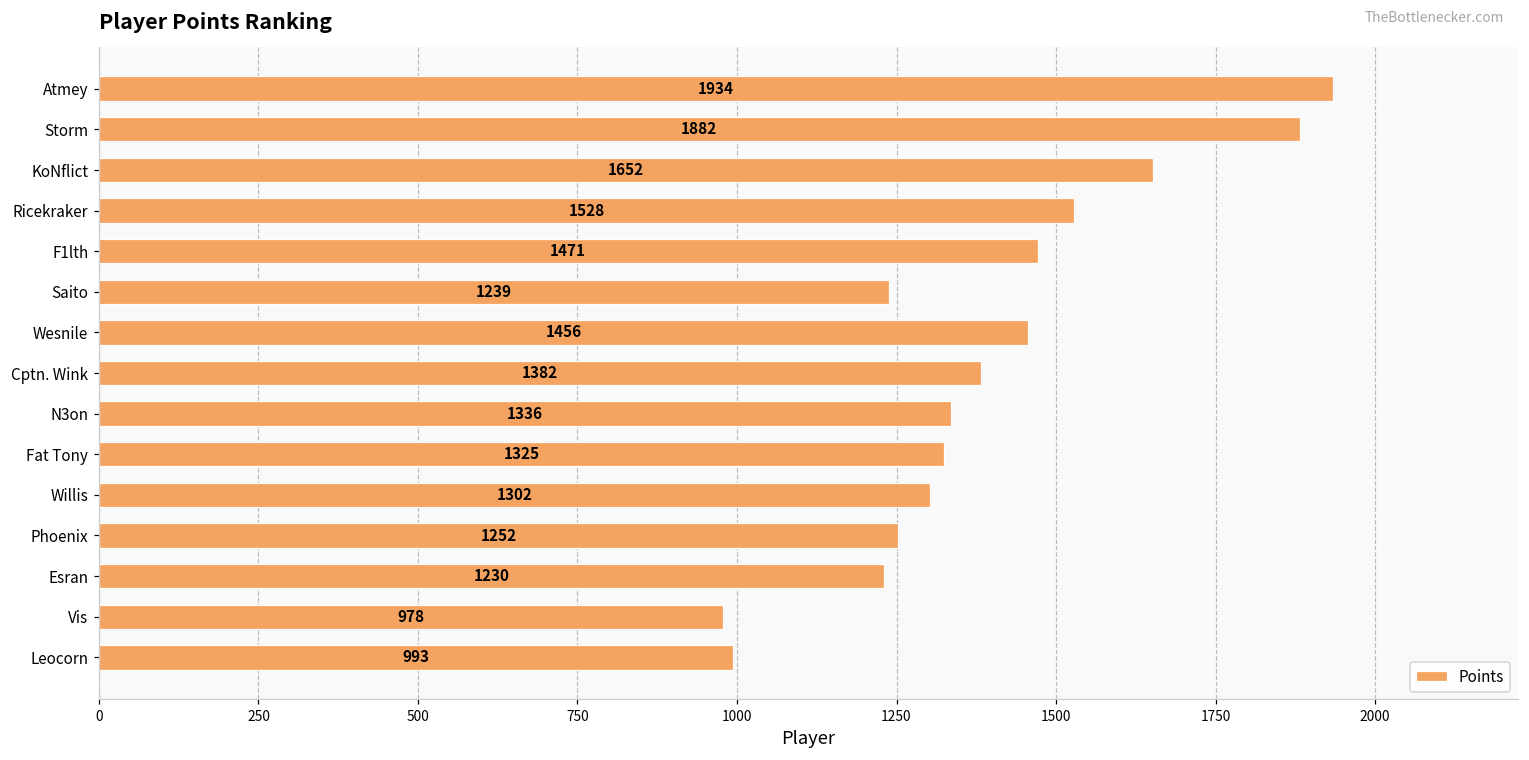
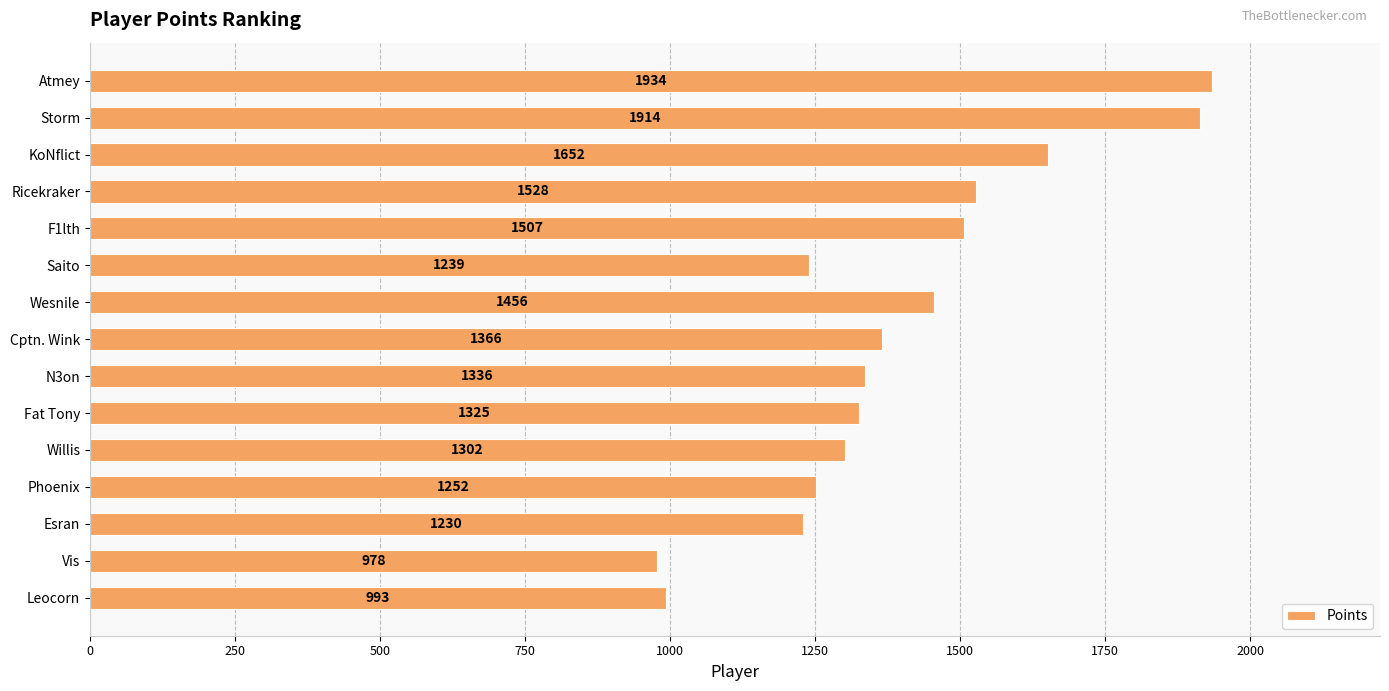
Storm: 1882 -> 1914
F1lth: 1471 -> 1507
Cptn. Wink: 1382 -> 1366
